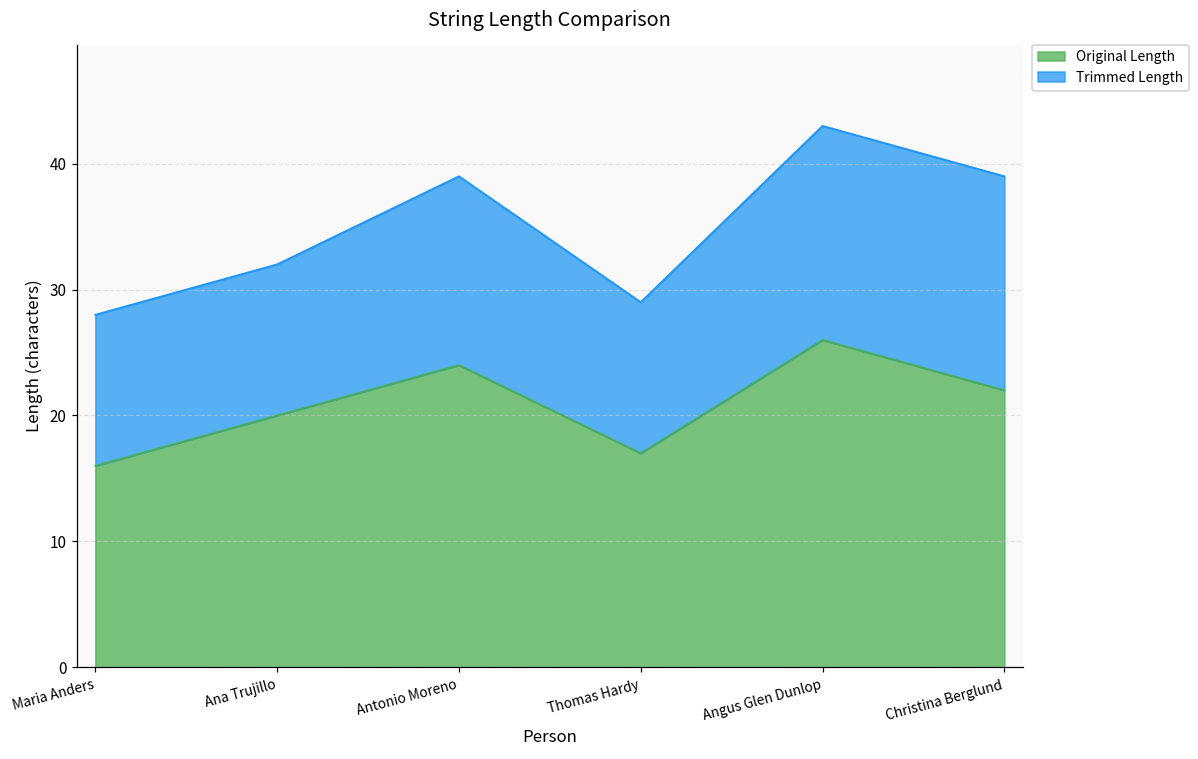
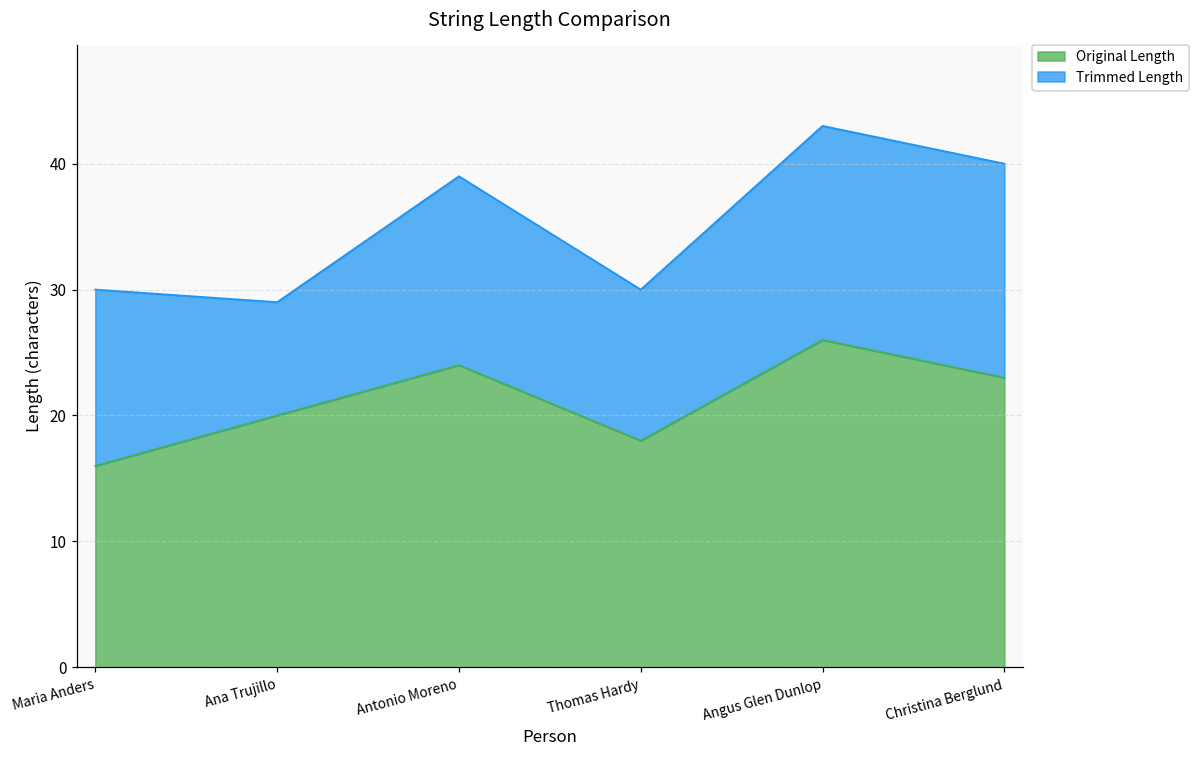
Trimmed Length, Maria Anders: 12 -> 14
Trimmed Length, Ana Trujillo: 12 -> 9
Original Length, Thomas Hardy: 17 -> 18
Original Length, Christina Berglund: 22 -> 23
